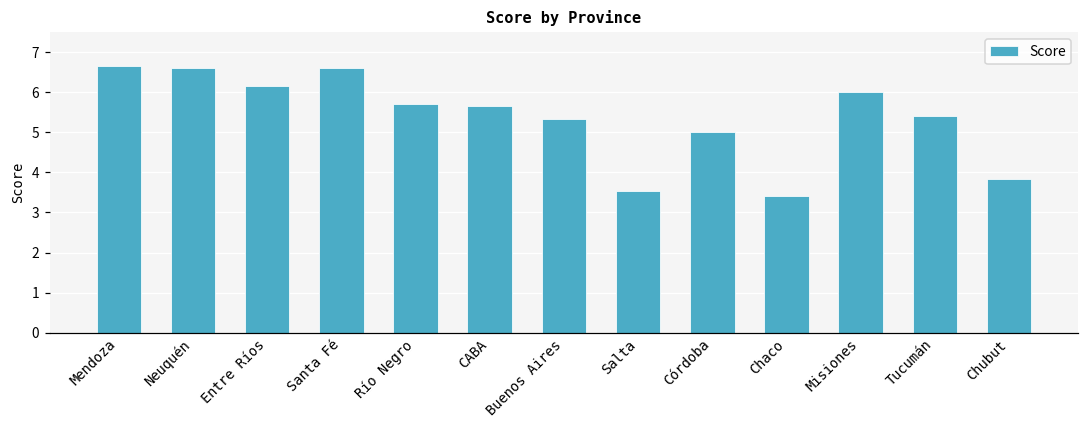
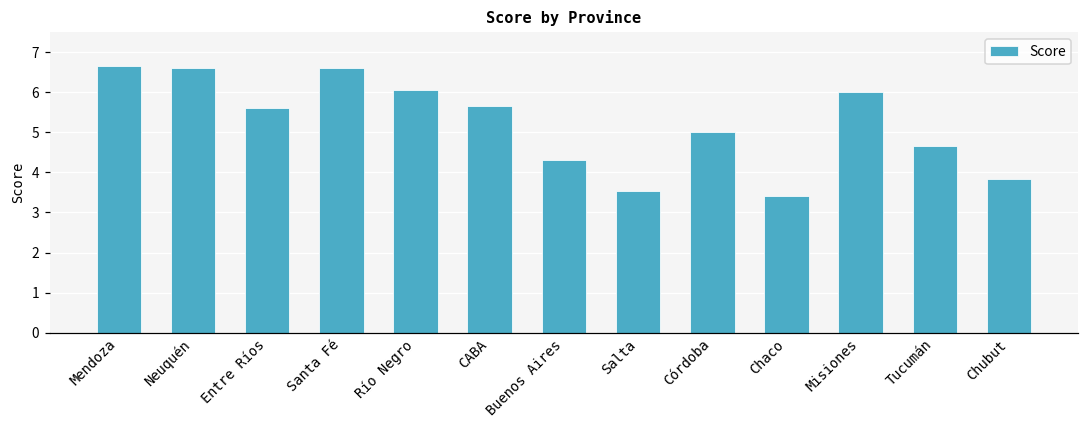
Entre Ríos: 6.2 -> 5.6
Río Negro: 5.7 -> 6.1
Buenos Aires: 5.3 -> 4.3
Tucumán: 5.4 -> 4.7
